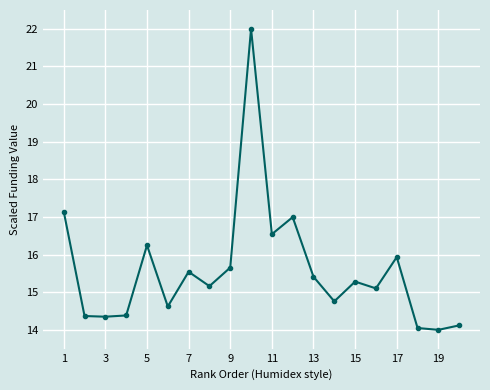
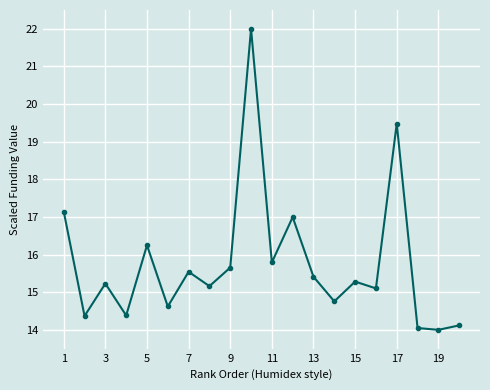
3: 14.3 -> 15.2
11: 16.5 -> 15.8
17: 15.9 -> 19.5
